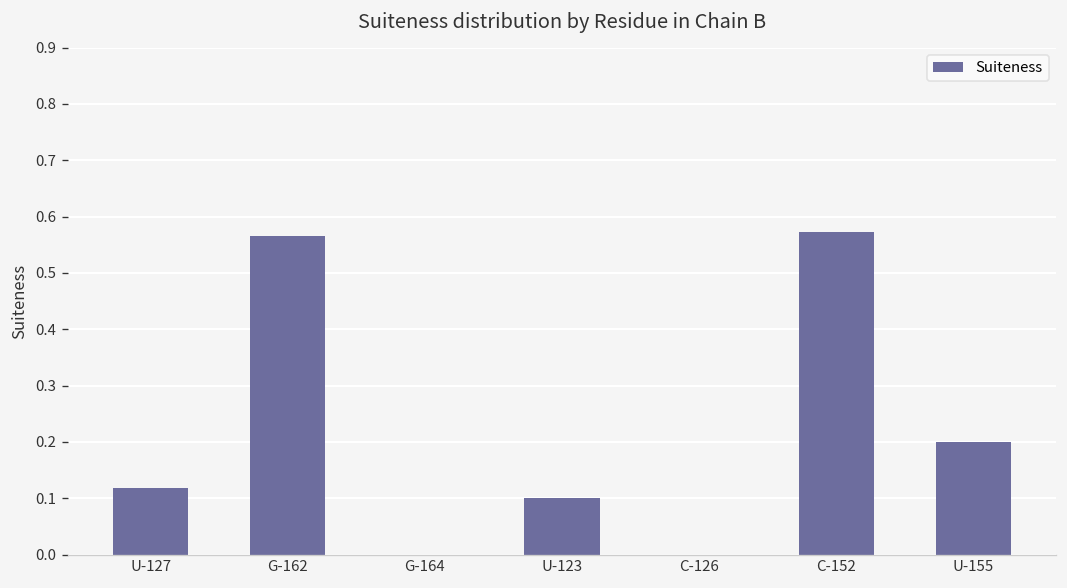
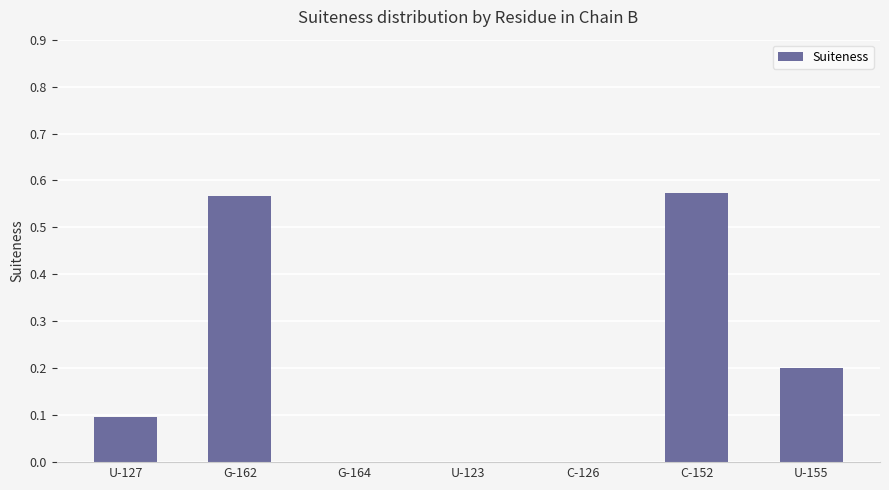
U-127: 0.12 -> 0.10
U-123: 0.1 -> 0.0
